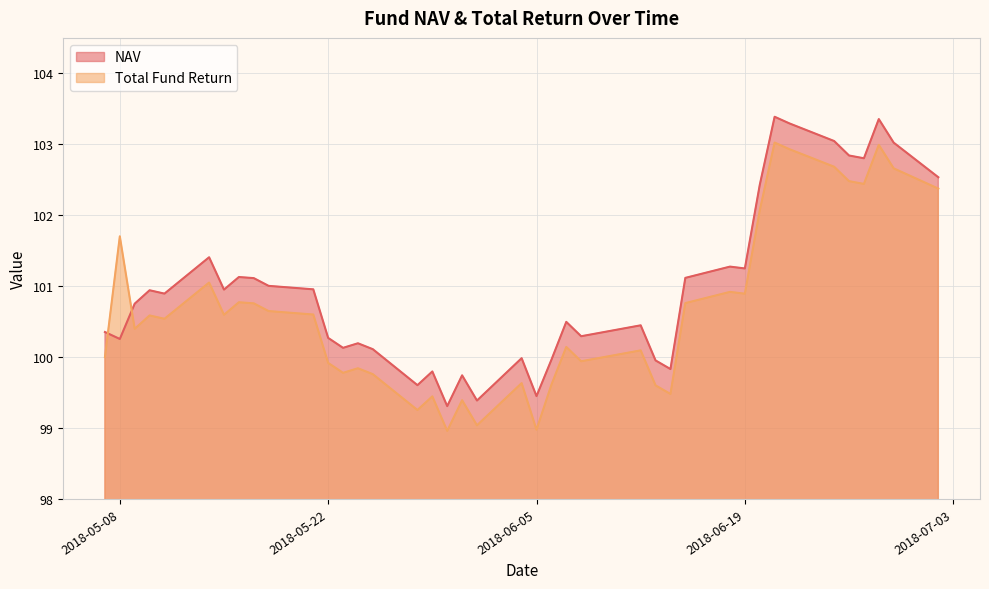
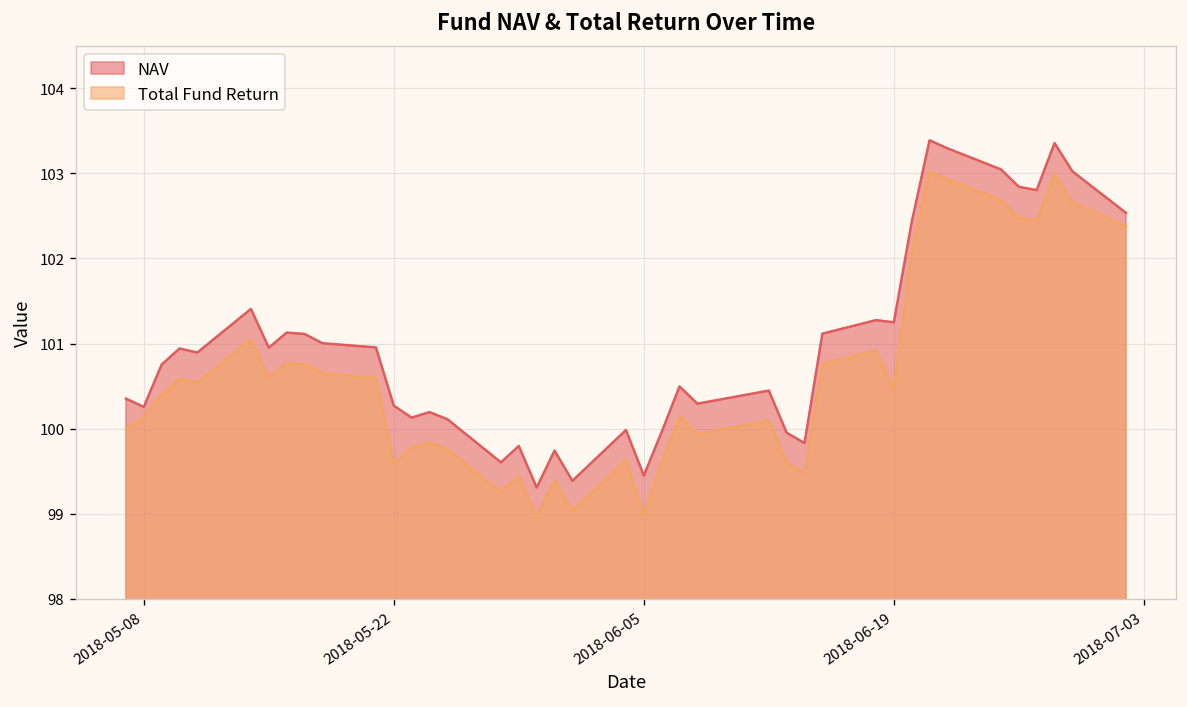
Total Fund Return, 2018-05-08: 101.7 -> 100.1
Total Fund Return, 2018-05-22: 99.9 -> 99.6
Total Fund Return, 2018-06-19: 100.9 -> 100.5
